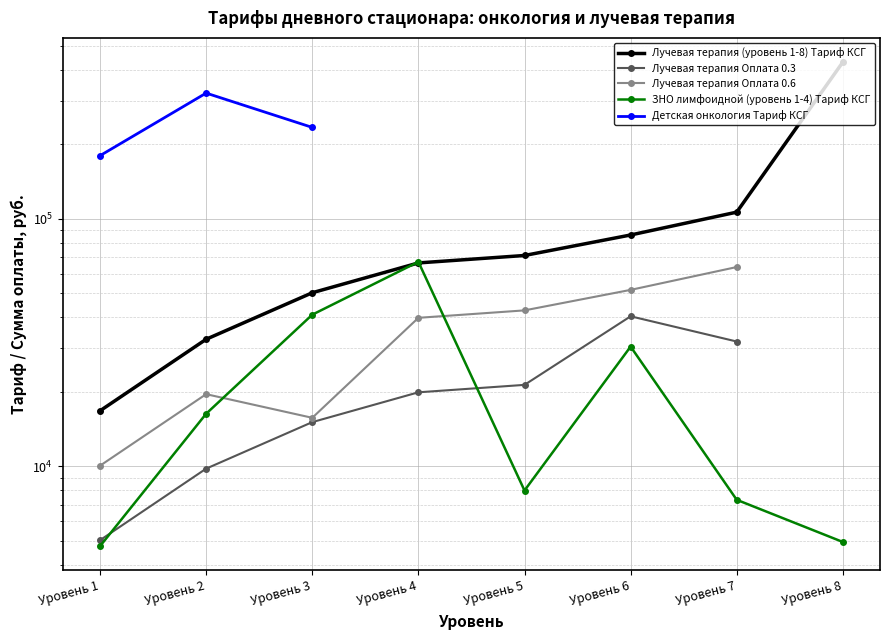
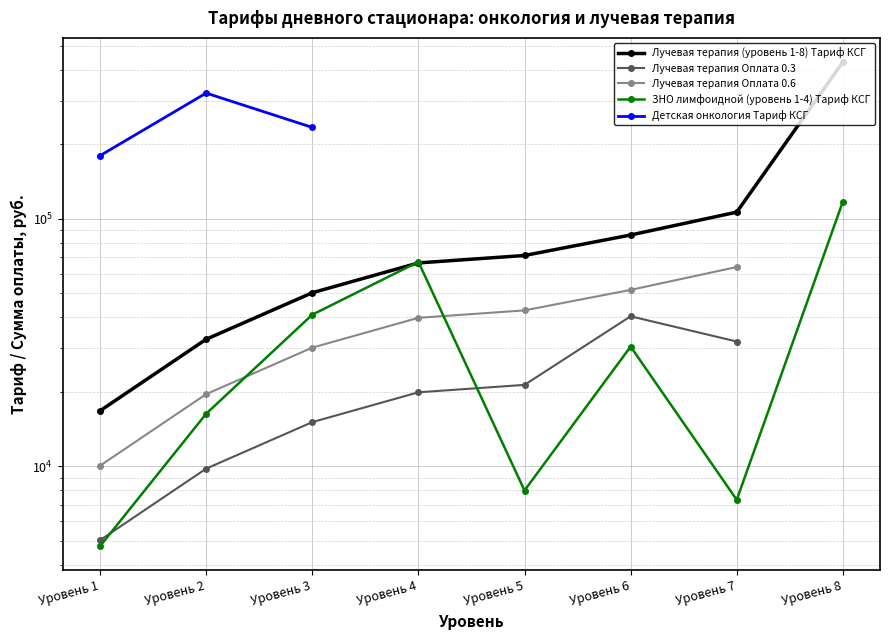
Лучевая терапия Оплата 0.6, Уровень 3: 16000 -> 30000
ЗНО лимфоидной (уровень 1-4) Тариф КСГ, Уровень 8: 4900 -> 120000
